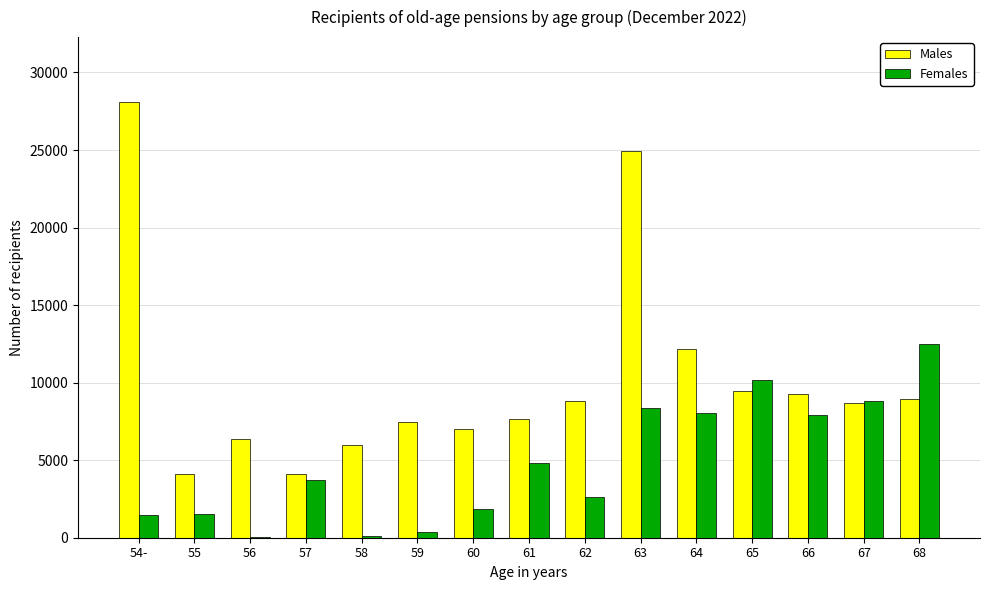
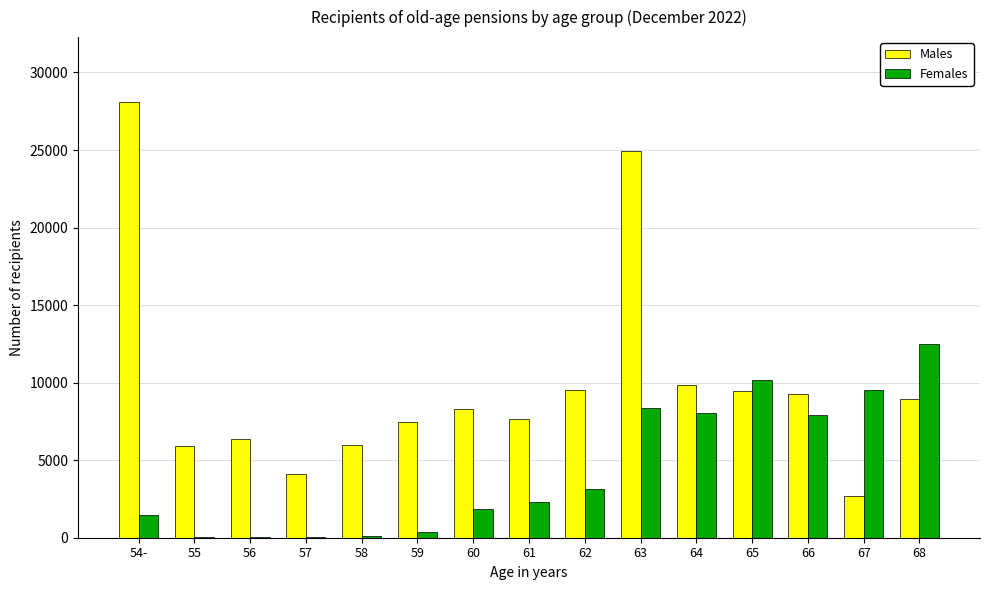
Males, 55: 4100 -> 5900
Females, 55: 1500 -> 0
Females, 57: 3700 -> 0
Males, 60: 7000 -> 8300
Females, 61: 4800 -> 2300
Males, 62: 8800 -> 9500
Females, 62: 2600 -> 3200
Males, 64: 12100 -> 9900
Males, 67: 8700 -> 2700
Females, 67: 8800 -> 9500
